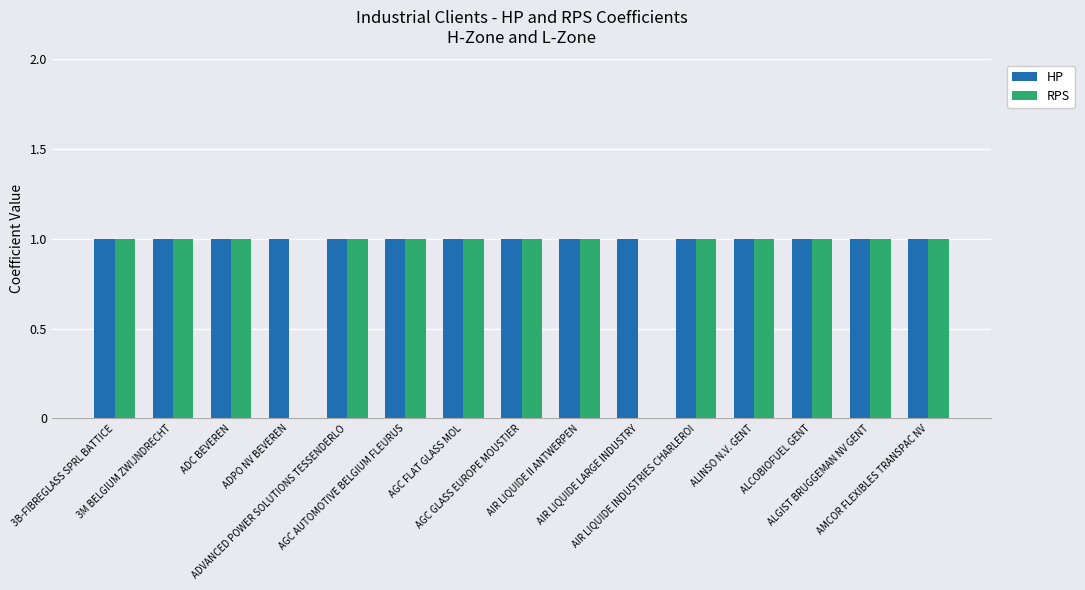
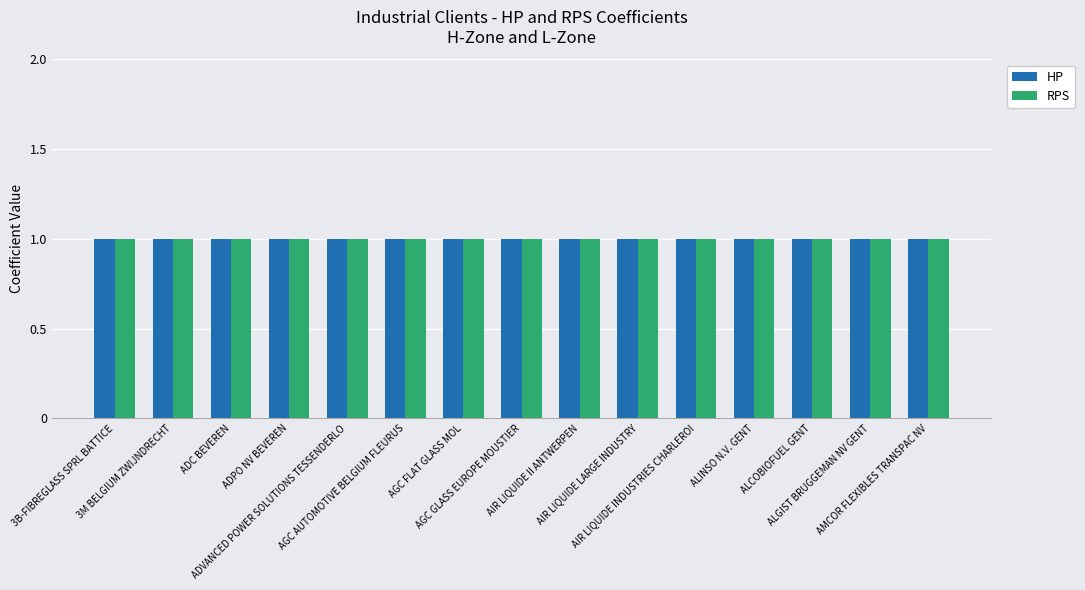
RPS, ADPO NV BEVEREN: 0 -> 1
RPS, AIR LIQUIDE LARGE INDUSTRY: 0 -> 1
